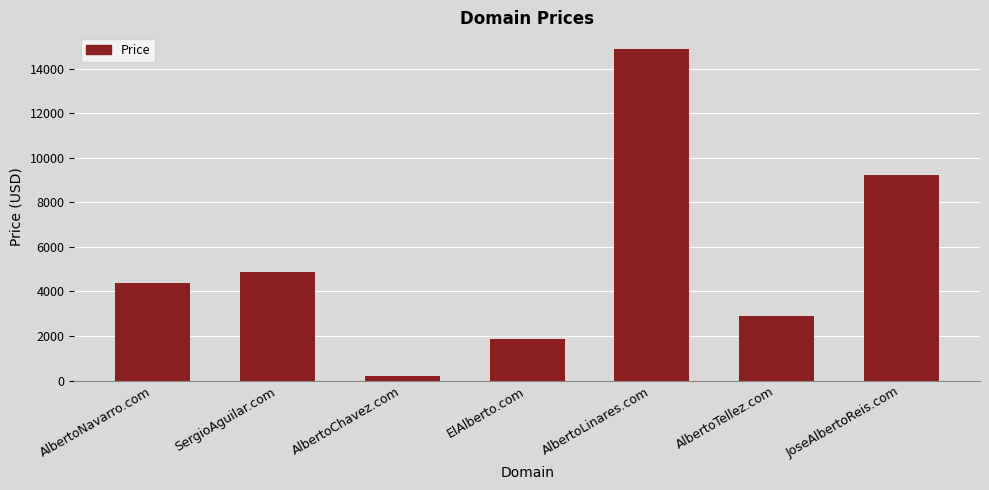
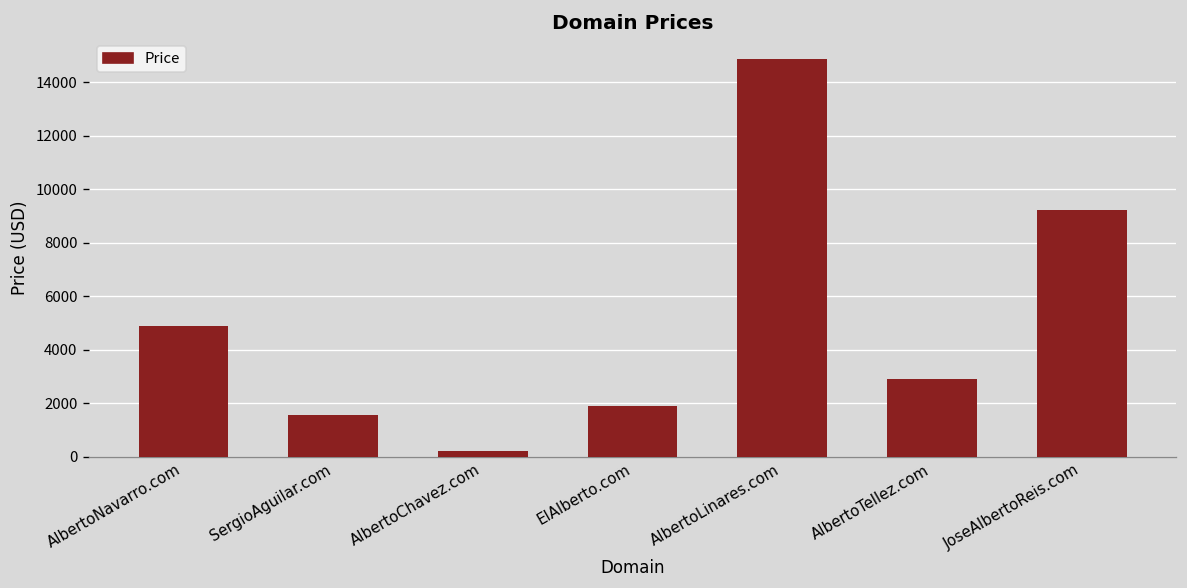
AlbertoNavarro.com: 4400 -> 4900
SergioAguilar.com: 4900 -> 1600
